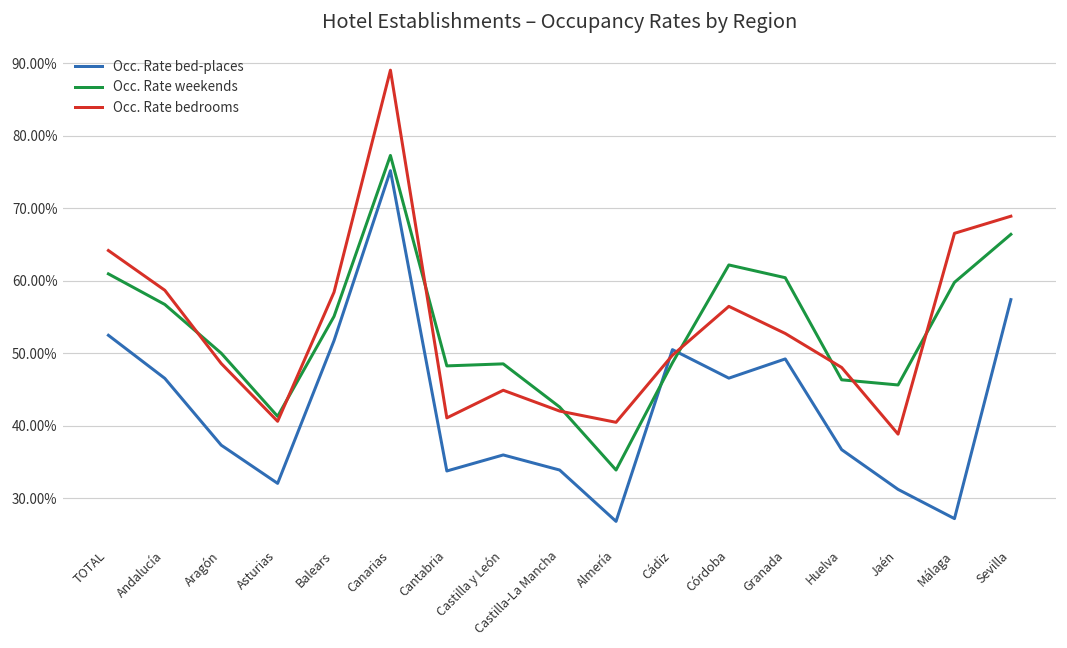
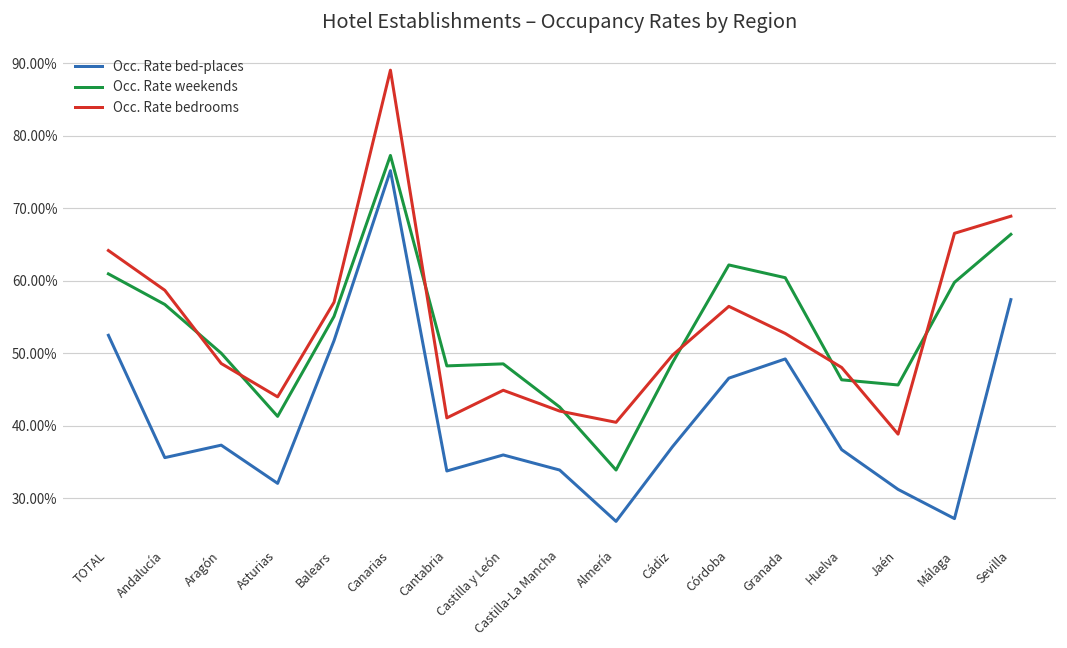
Occ. Rate bed-places, Andalucía: 47% -> 36%
Occ. Rate bedrooms, Asturias: 41% -> 44%
Occ. Rate bedrooms, Balears: 58% -> 57%
Occ. Rate bed-places, Cádiz: 51% -> 37%
